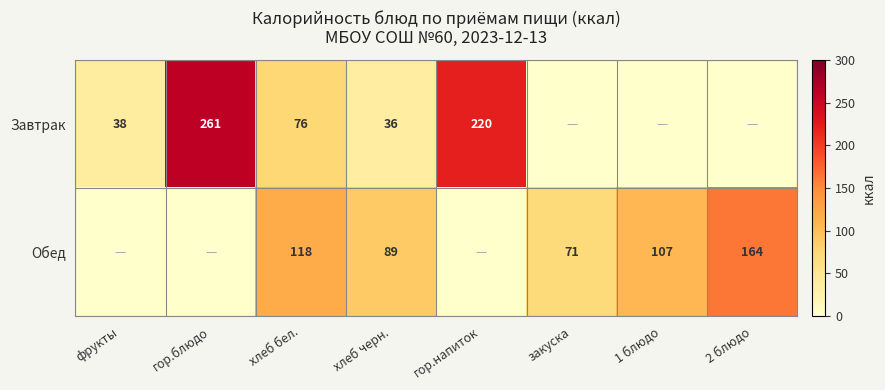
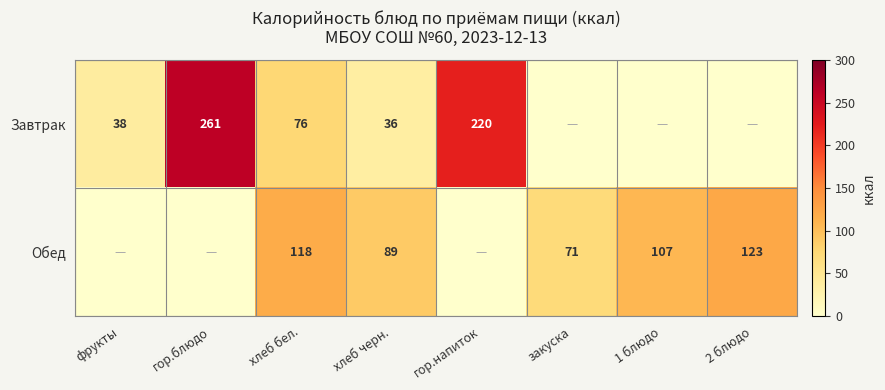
Обед, 2 блюдо: 164 -> 123
